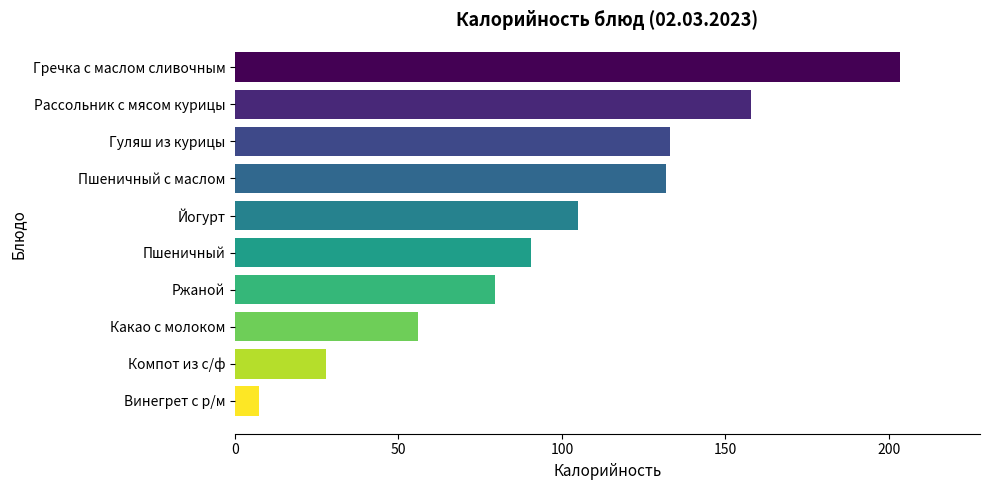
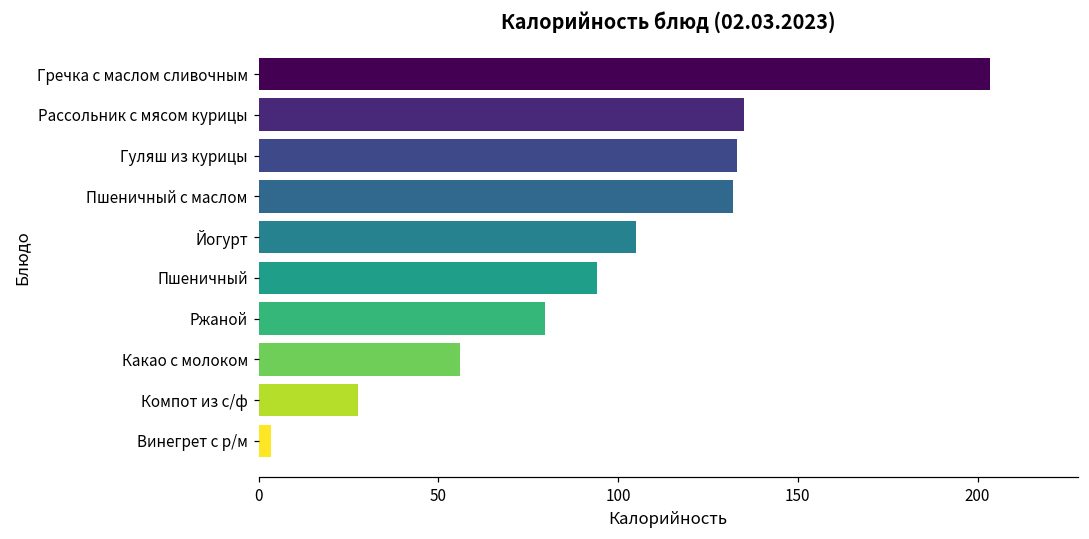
Рассольник с мясом курицы: 158 -> 135
Пшеничный: 90 -> 94
Винегрет с р/м: 7 -> 4
